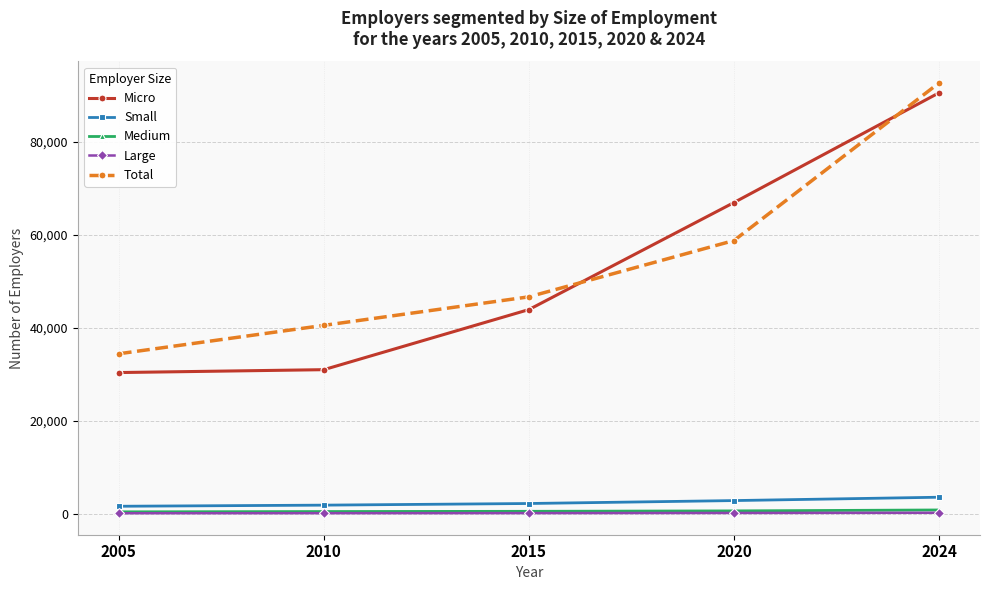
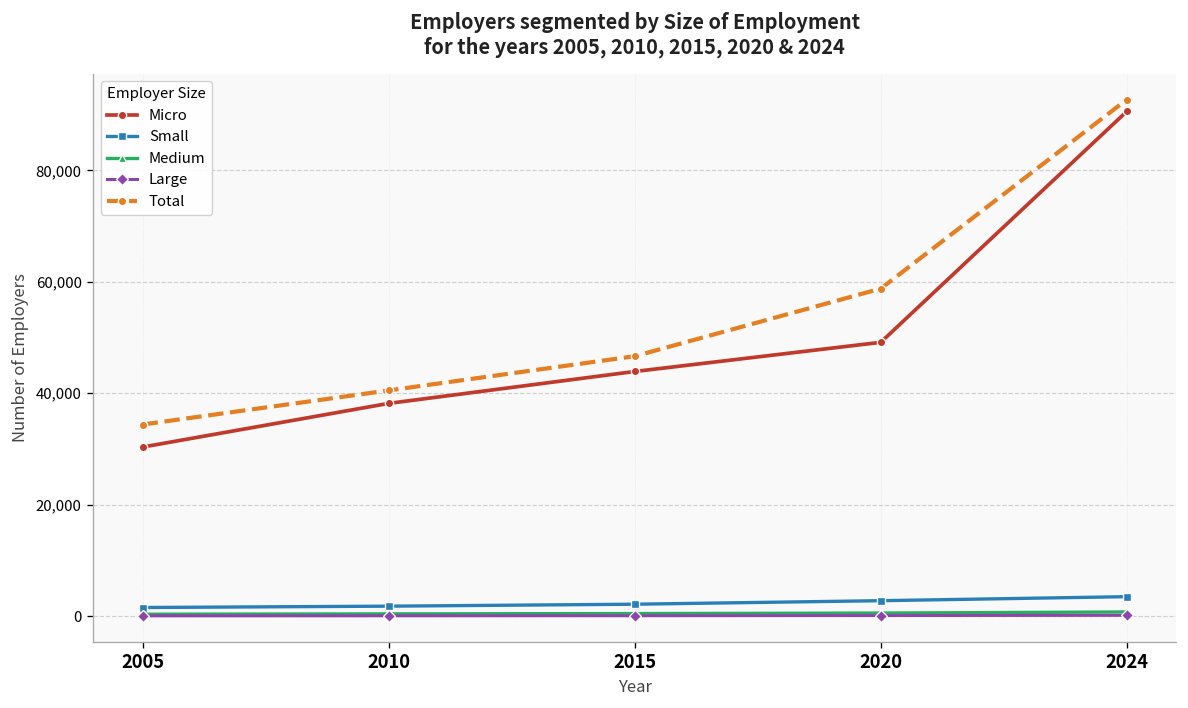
Micro, 2010: 31,000 -> 38,000
Micro, 2020: 67,000 -> 49,000
